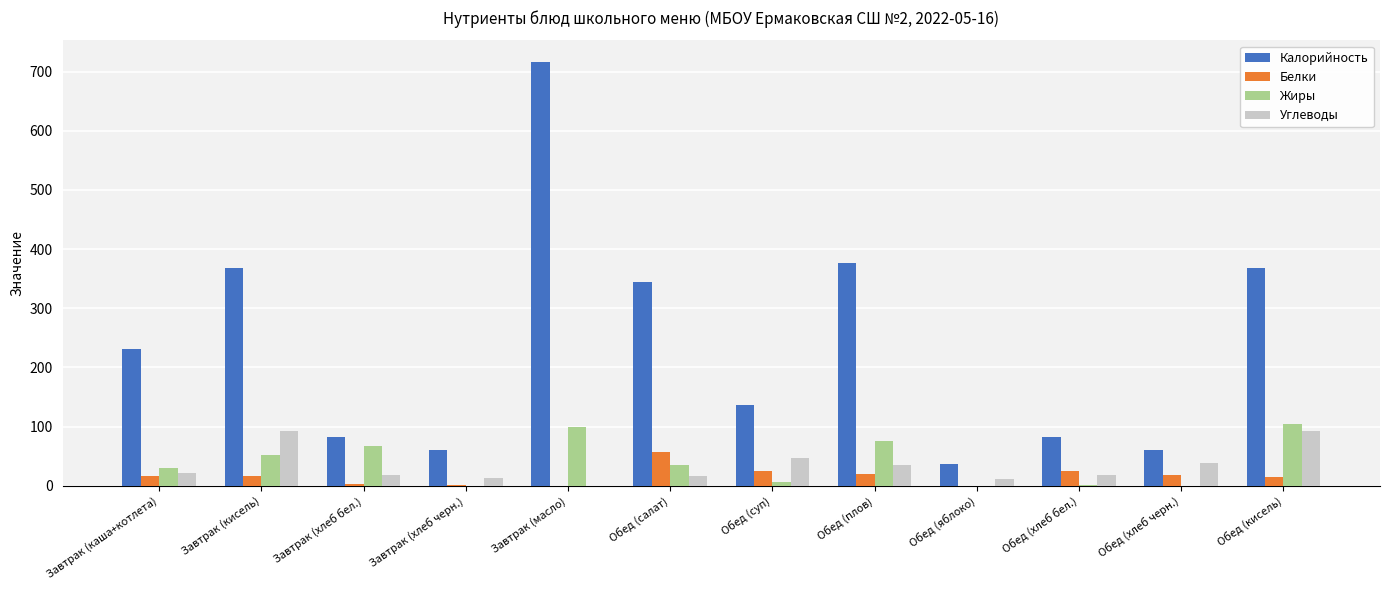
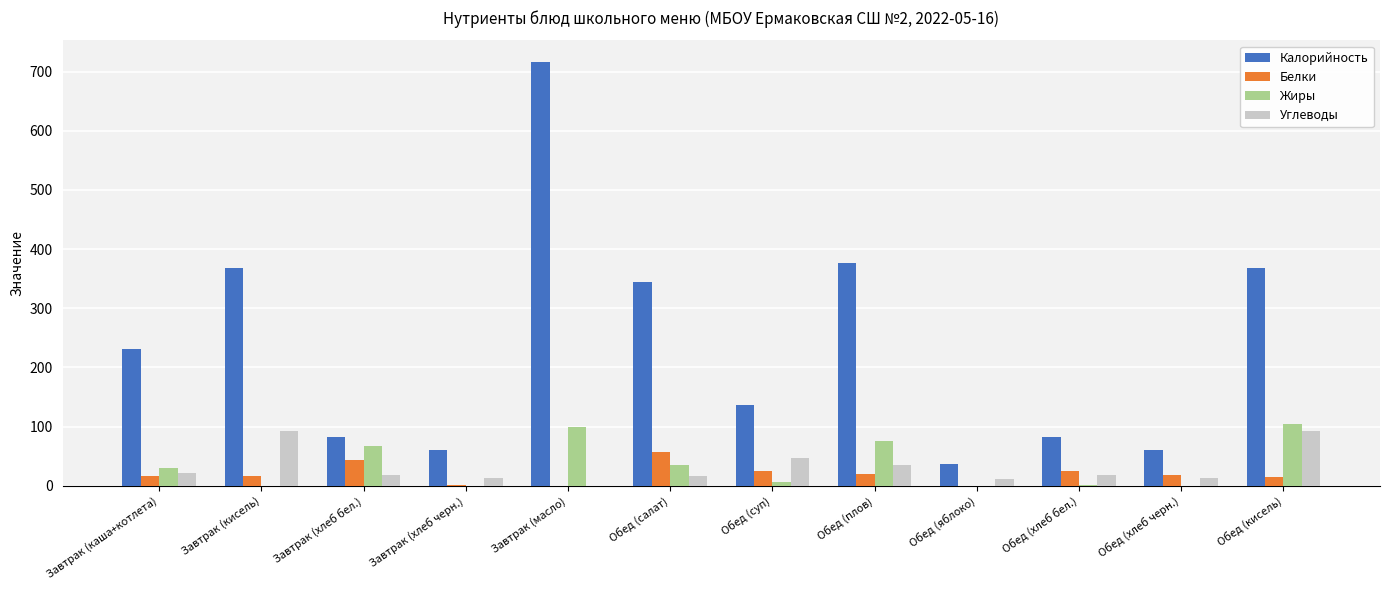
Жиры, Завтрак (кисель): 50 -> 0
Белки, Завтрак (хлеб бел.): 0 -> 40
Углеводы, Обед (хлеб черн.): 40 -> 10
